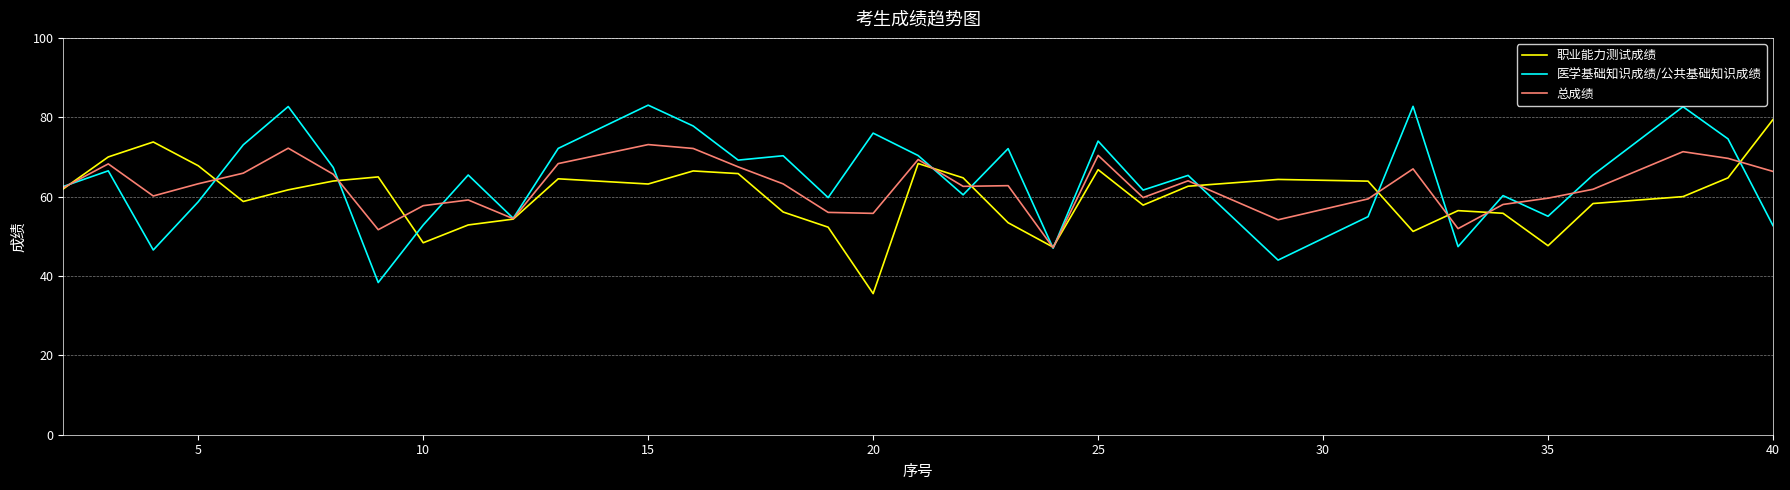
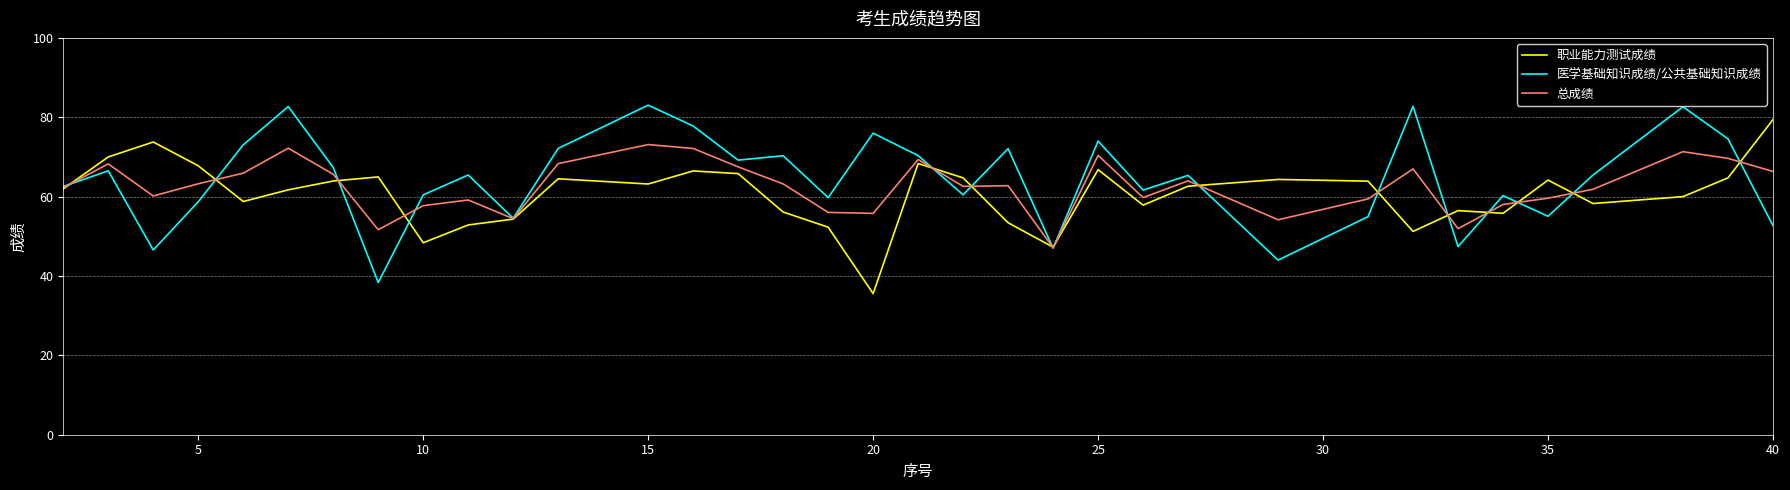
医学基础知识成绩/公共基础知识成绩, 10: 53 -> 60
职业能力测试成绩, 35: 48 -> 64
